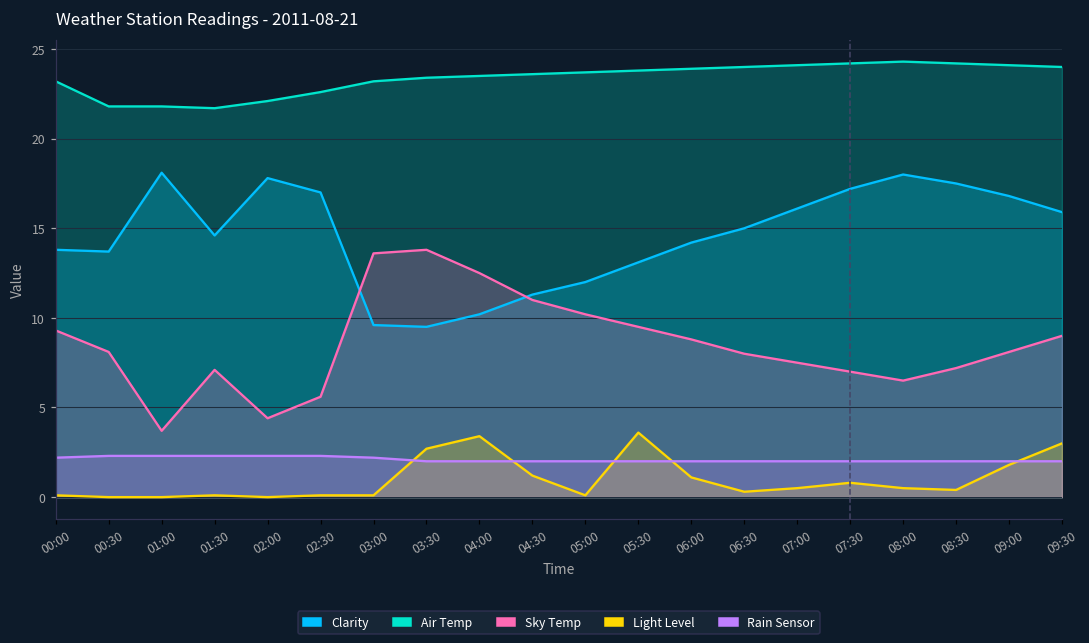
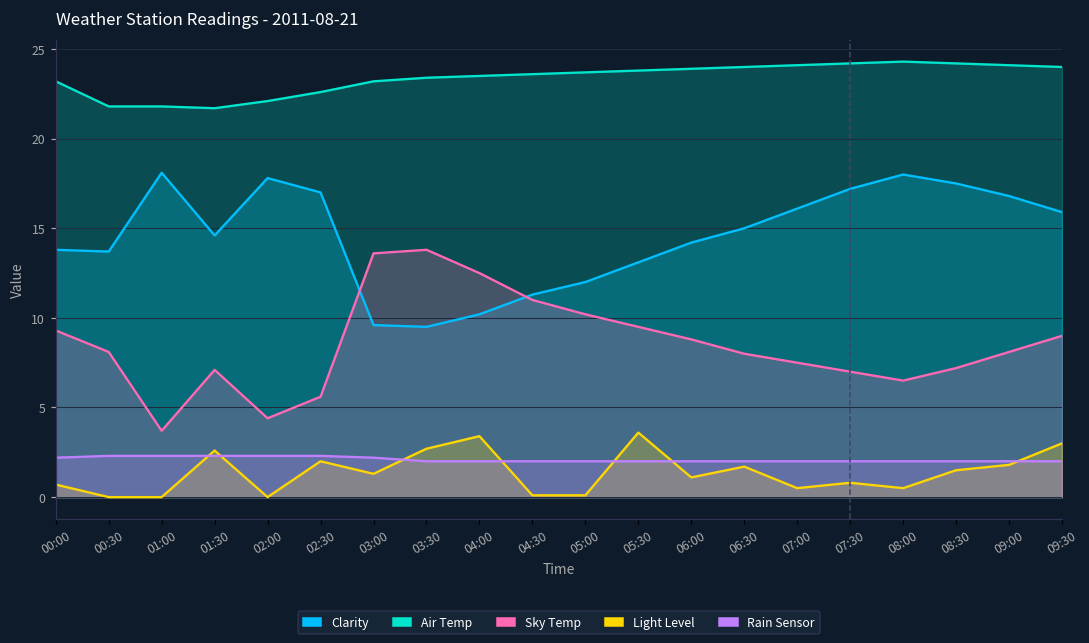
Light Level, 00:00: 0.1 -> 0.7
Light Level, 01:30: 0.1 -> 2.6
Light Level, 02:30: 0.1 -> 2.0
Light Level, 03:00: 0.1 -> 1.3
Light Level, 04:30: 1.2 -> 0.1
Light Level, 06:30: 0.3 -> 1.7
Light Level, 08:30: 0.4 -> 1.5
